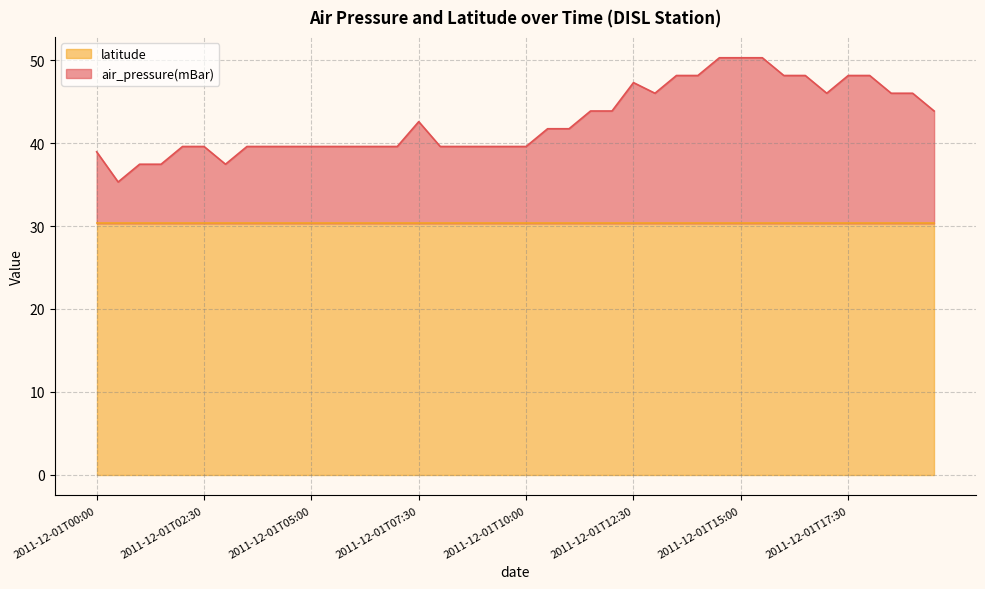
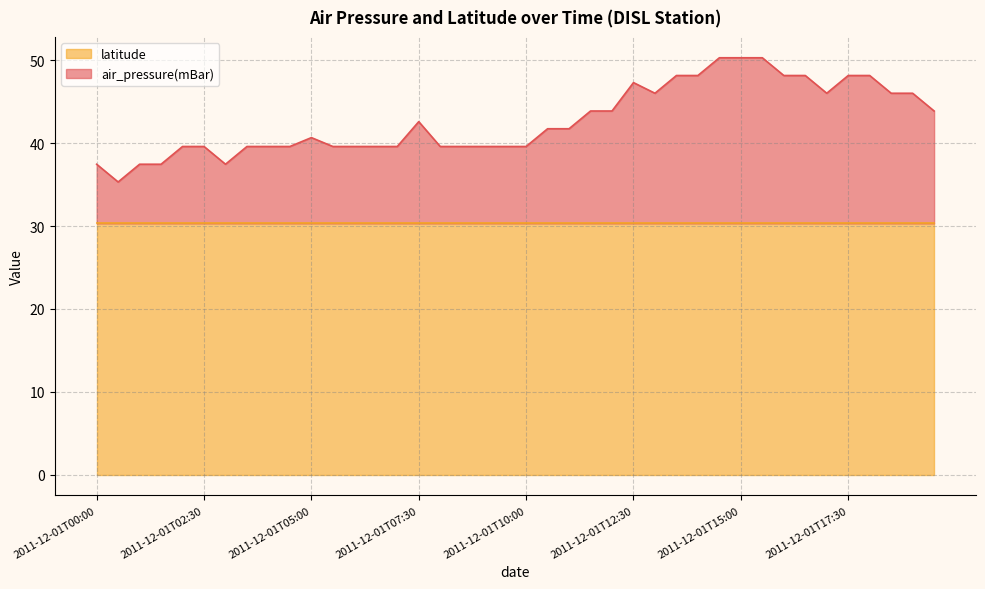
air_pressure(mBar), 2011-12-01T00:00: 39 -> 37
air_pressure(mBar), 2011-12-01T05:00: 40 -> 41
